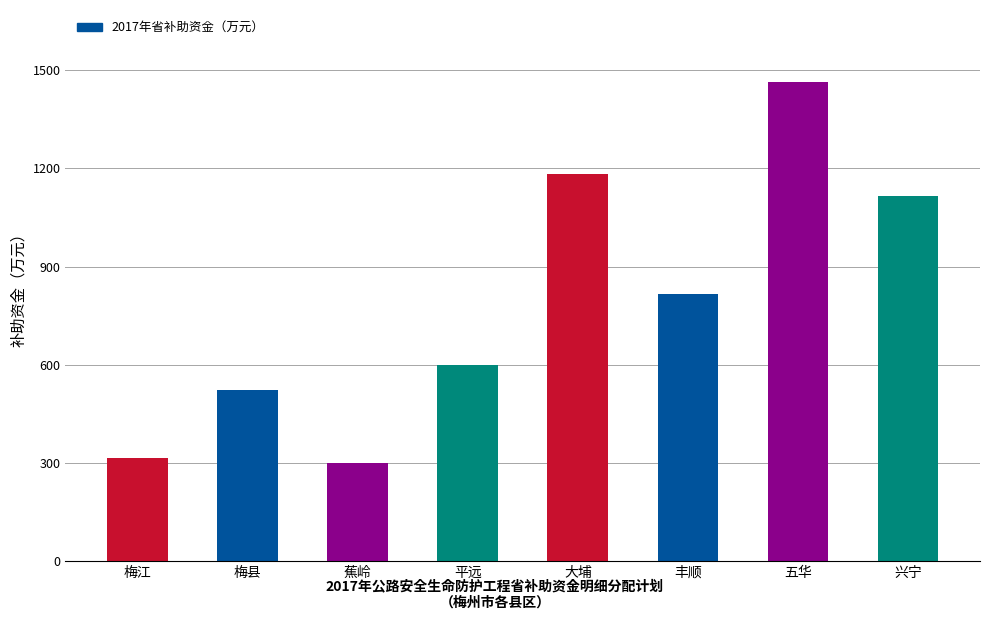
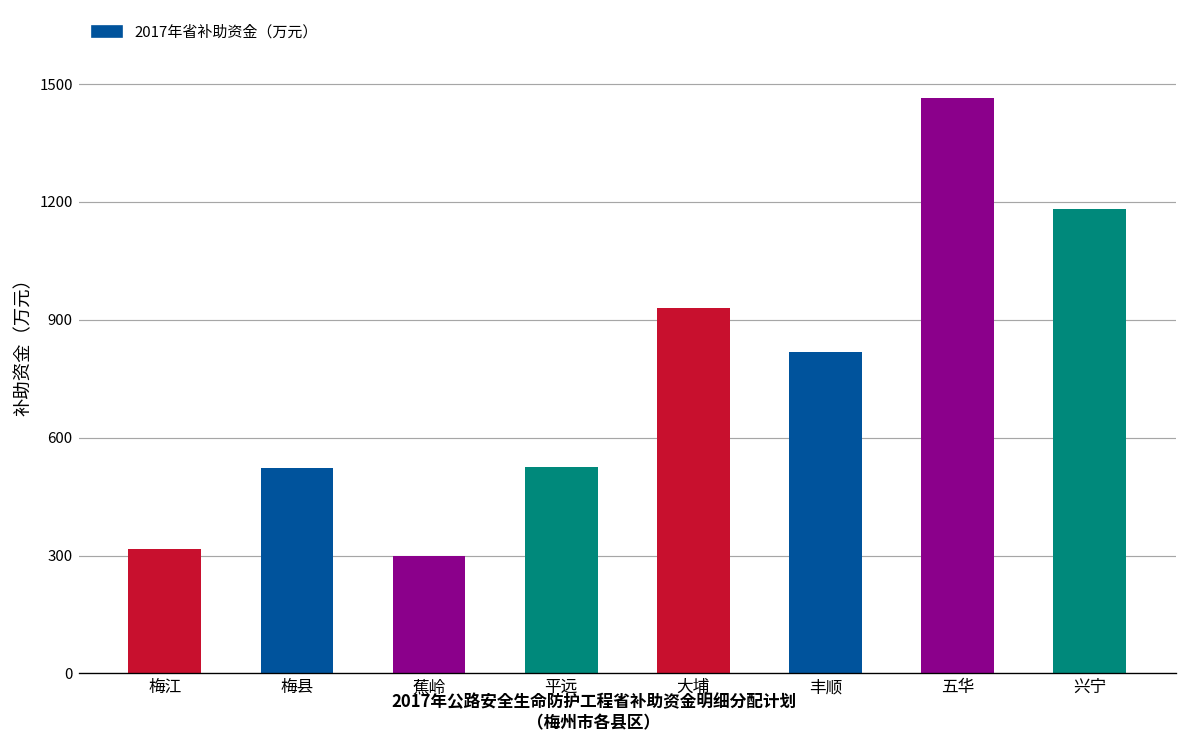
平远: 600 -> 530
大埔: 1180 -> 930
兴宁: 1120 -> 1180
